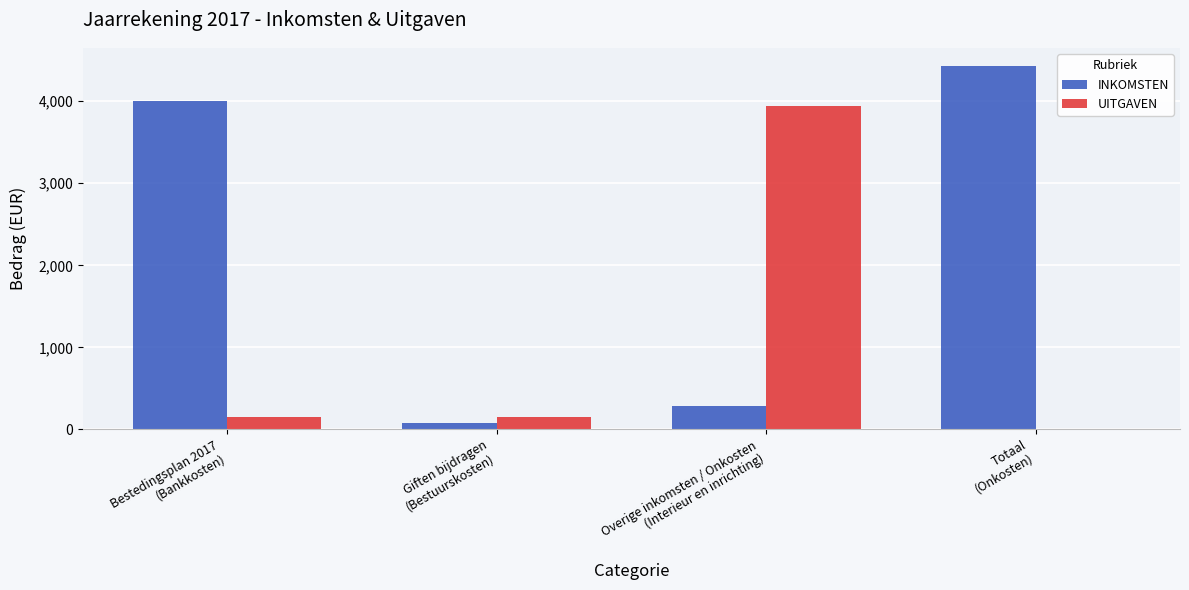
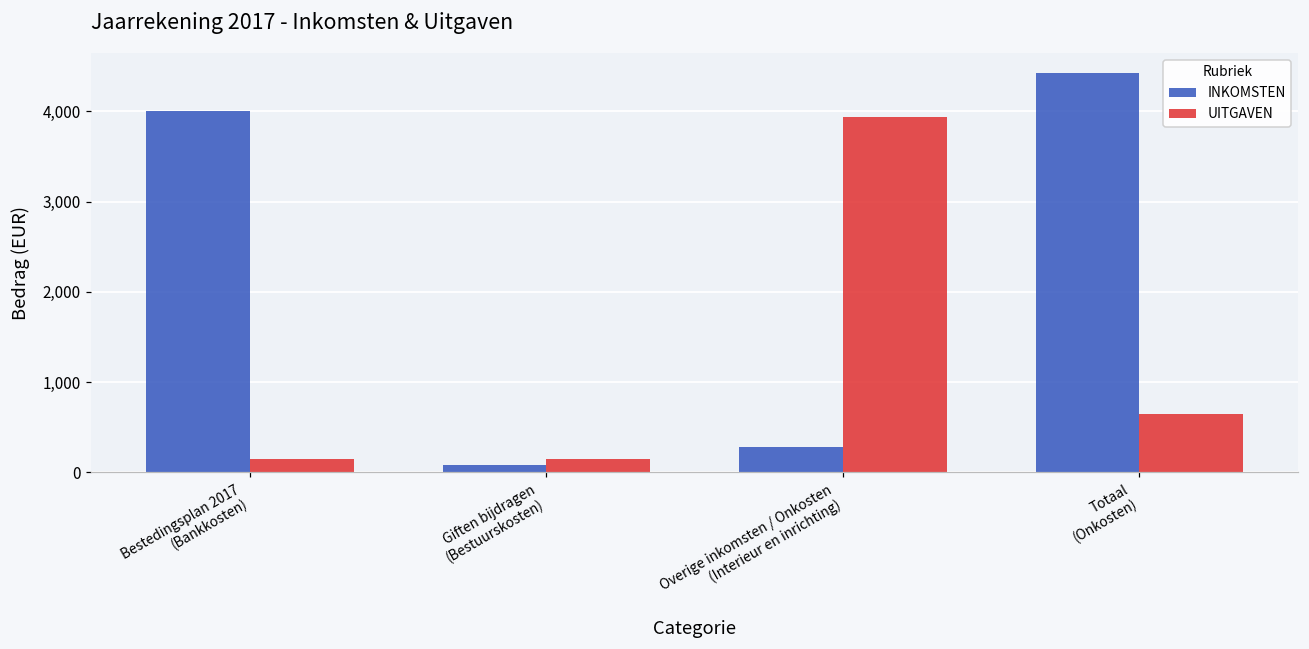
UITGAVEN, Totaal (Onkosten): 0 -> 600
